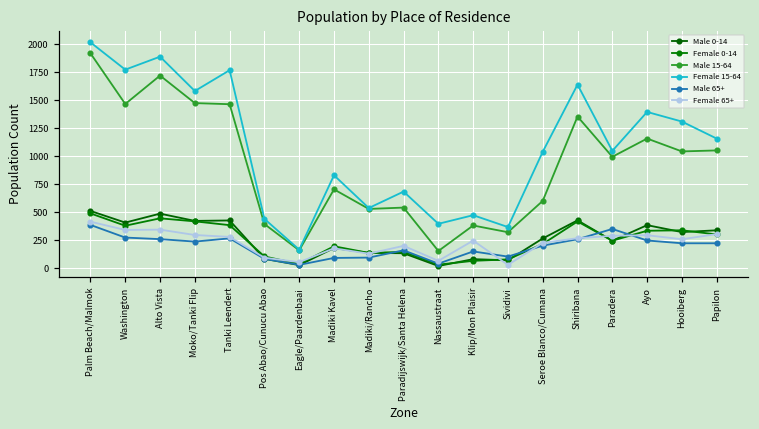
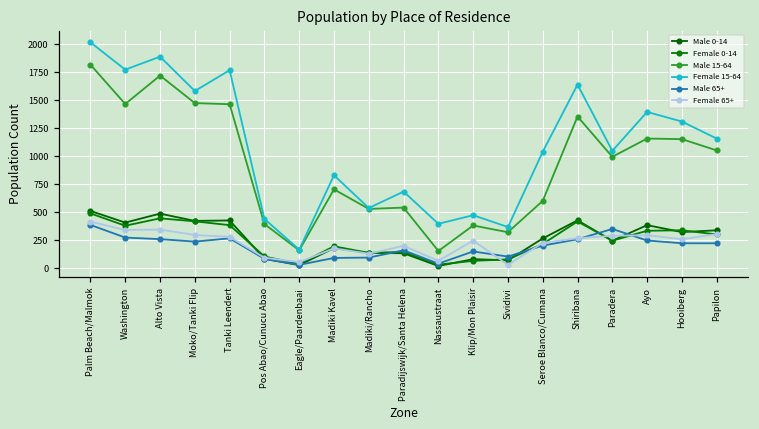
Male 15-64, Palm Beach/Malmok: 1920 -> 1820
Male 15-64, Hooiberg: 1040 -> 1150
